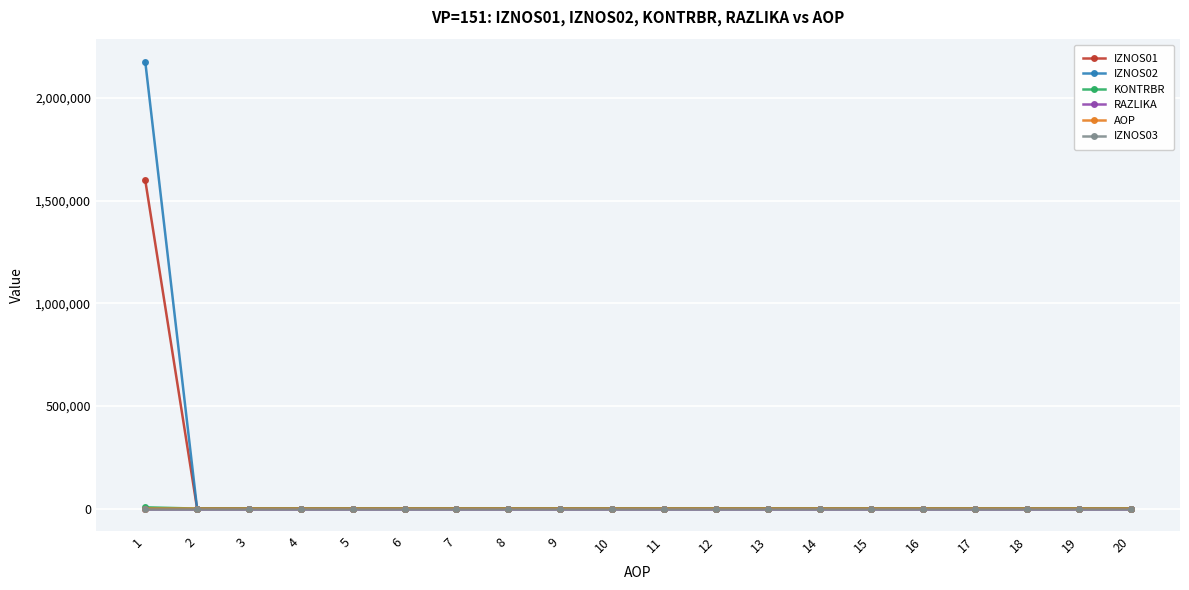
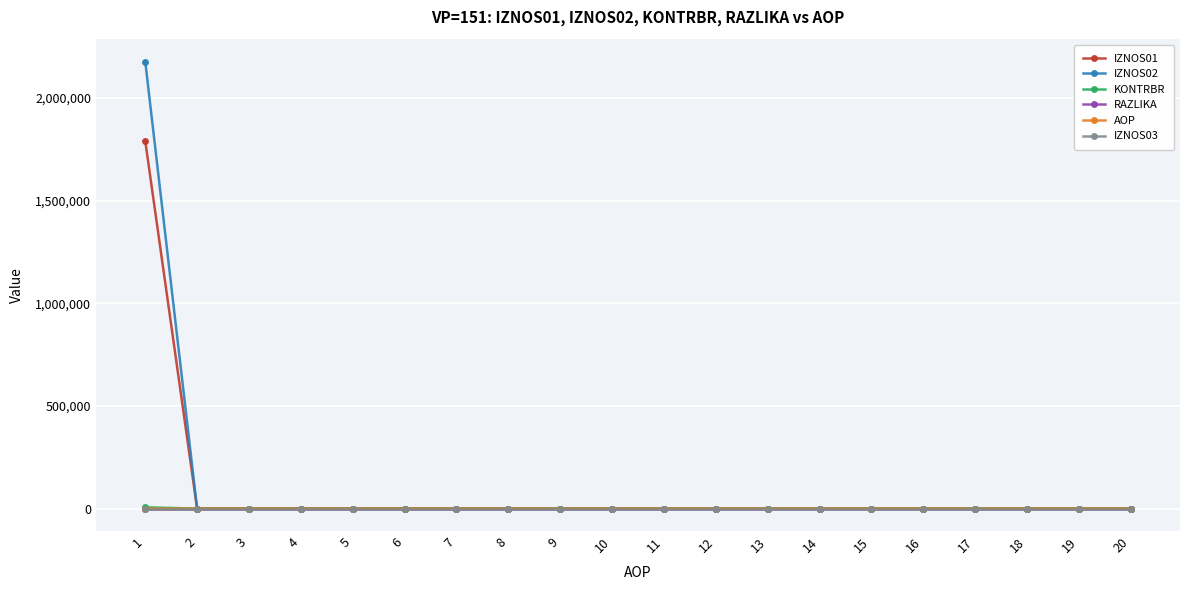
IZNOS01, 1: 1,600,000 -> 1,790,000
